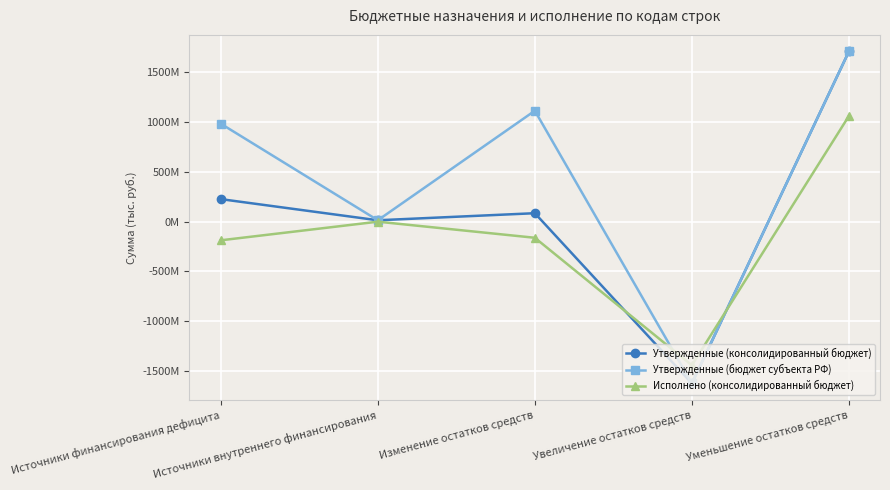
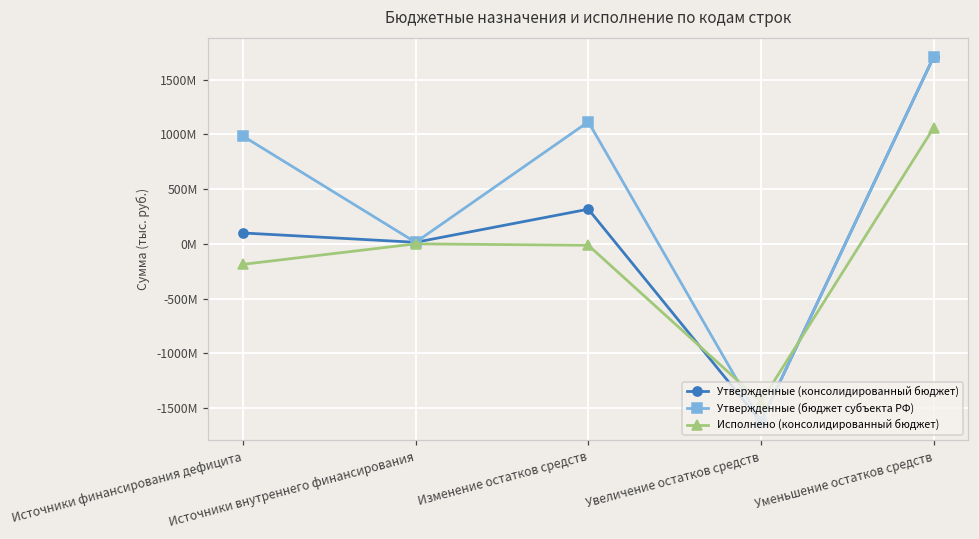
Утвержденные (консолидированный бюджет), Источники финансирования дефицита: 200000000 -> 100000000
Утвержденные (консолидированный бюджет), Изменение остатков средств: 100000000 -> 300000000
Исполнено (консолидированный бюджет), Изменение остатков средств: -200000000 -> 0
